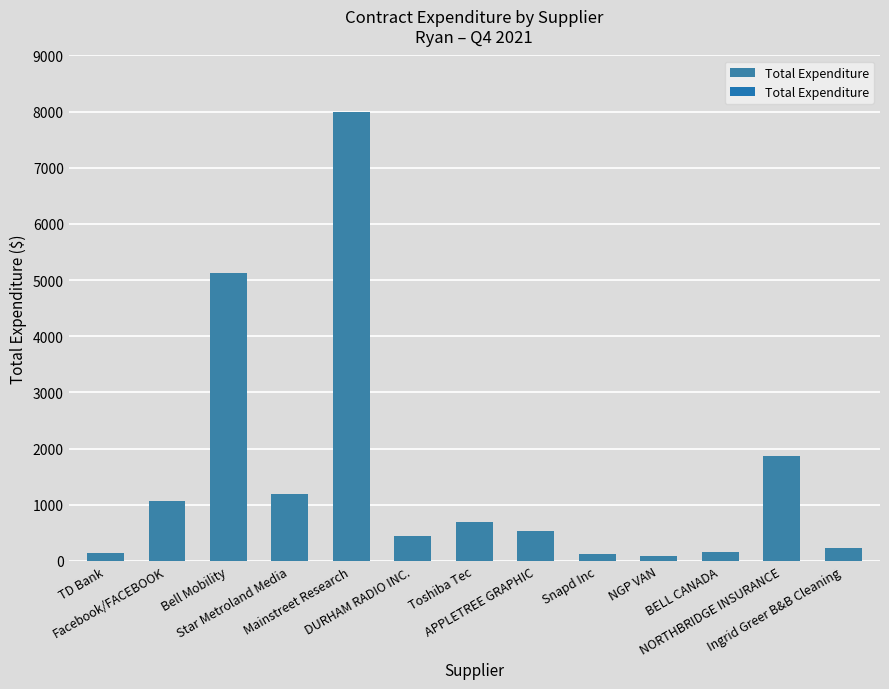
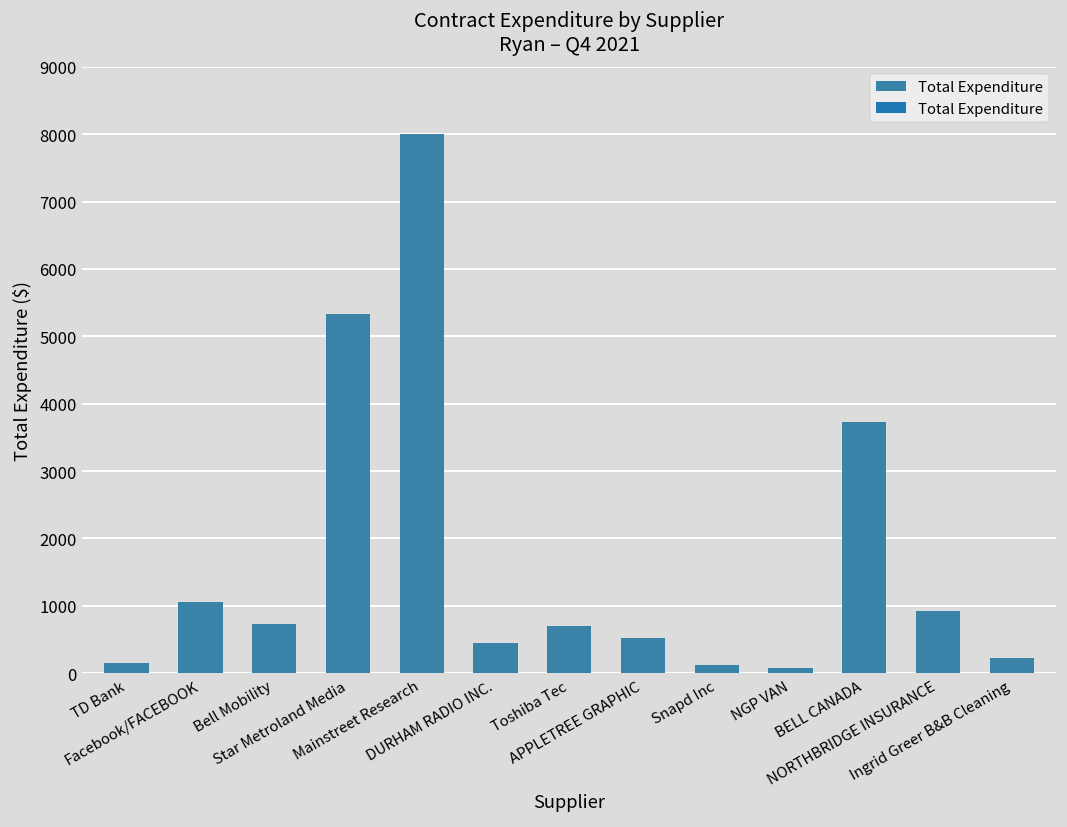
Bell Mobility: 5100 -> 700
Star Metroland Media: 1200 -> 5300
BELL CANADA: 200 -> 3700
NORTHBRIDGE INSURANCE: 1900 -> 900
